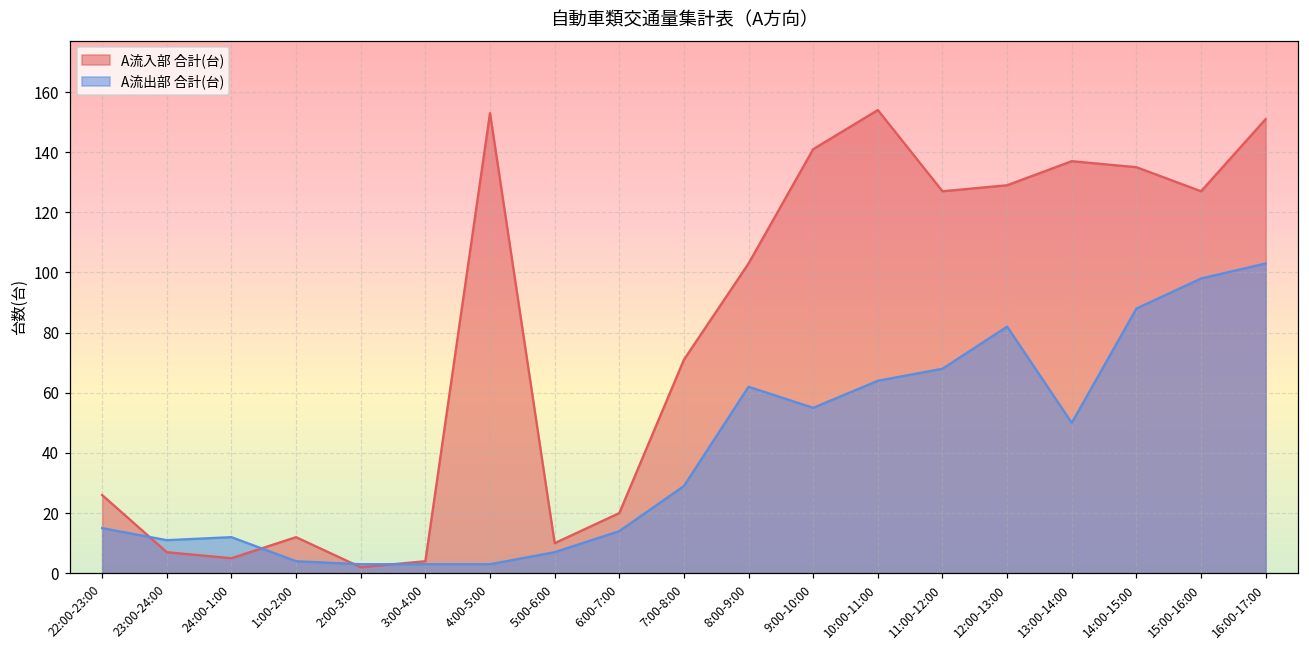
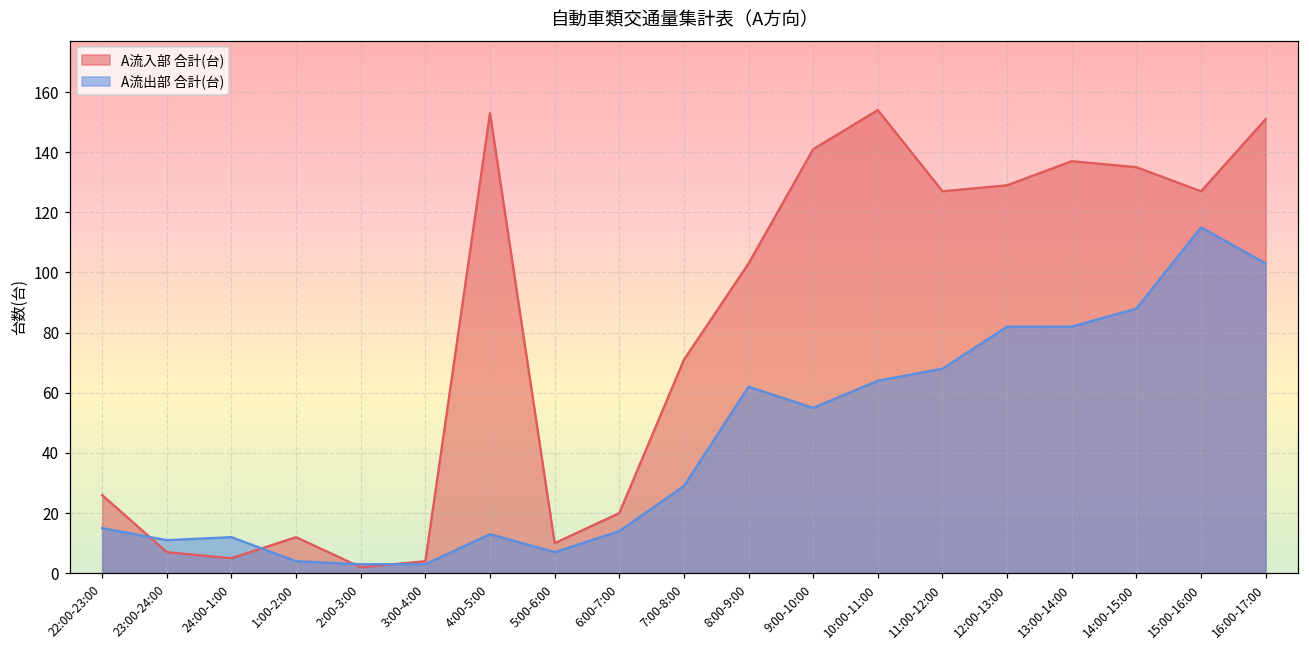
A流出部 合計(台), 4:00-5:00: 3 -> 13
A流出部 合計(台), 13:00-14:00: 50 -> 82
A流出部 合計(台), 15:00-16:00: 98 -> 115
